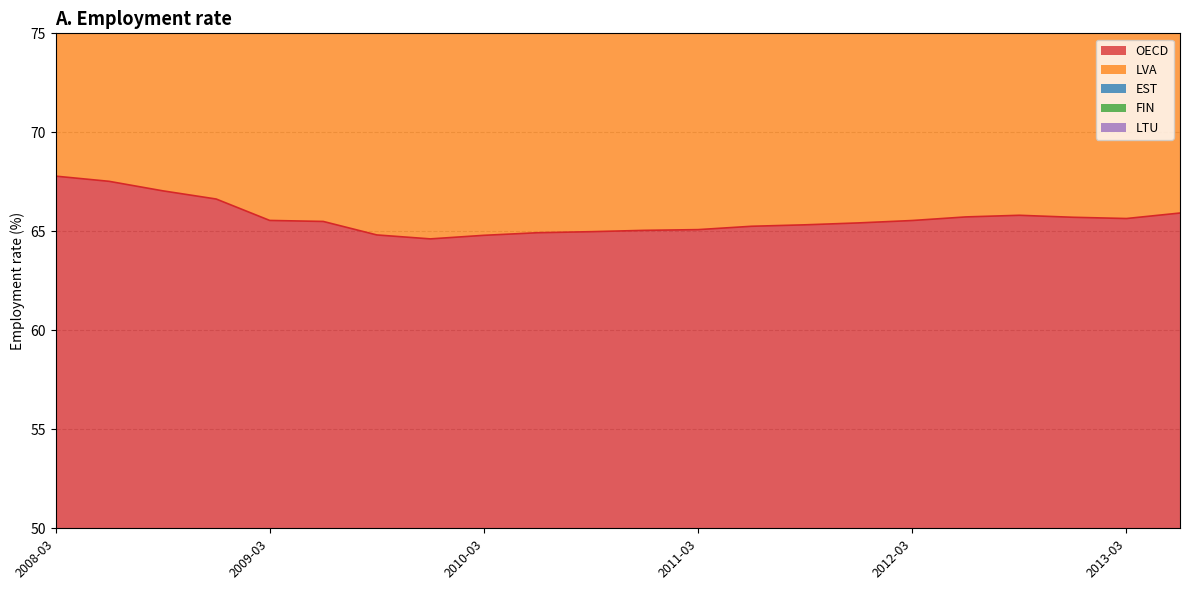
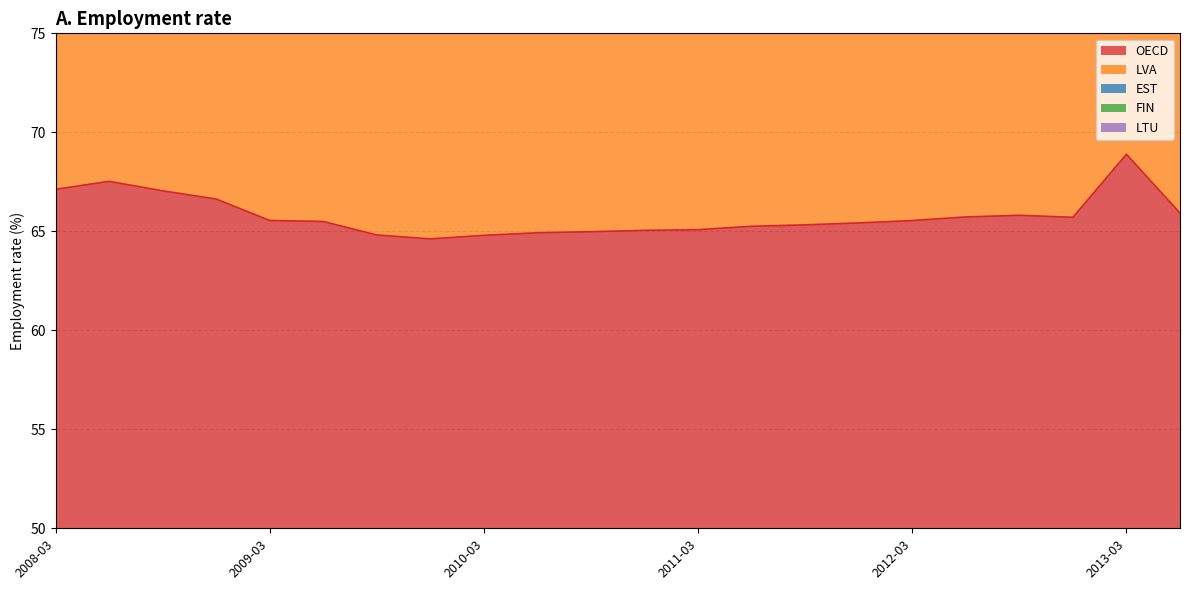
OECD, 2008-03: 67.8 -> 67.1
OECD, 2013-03: 65.6 -> 68.9
